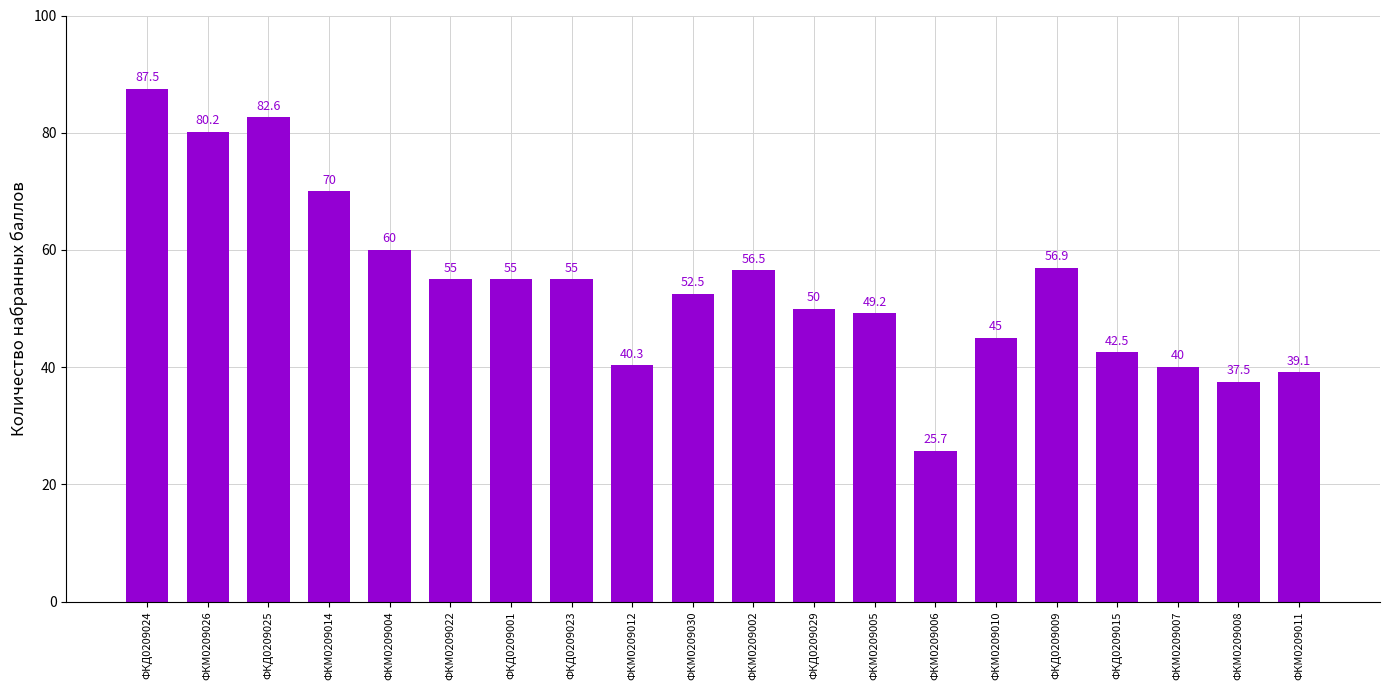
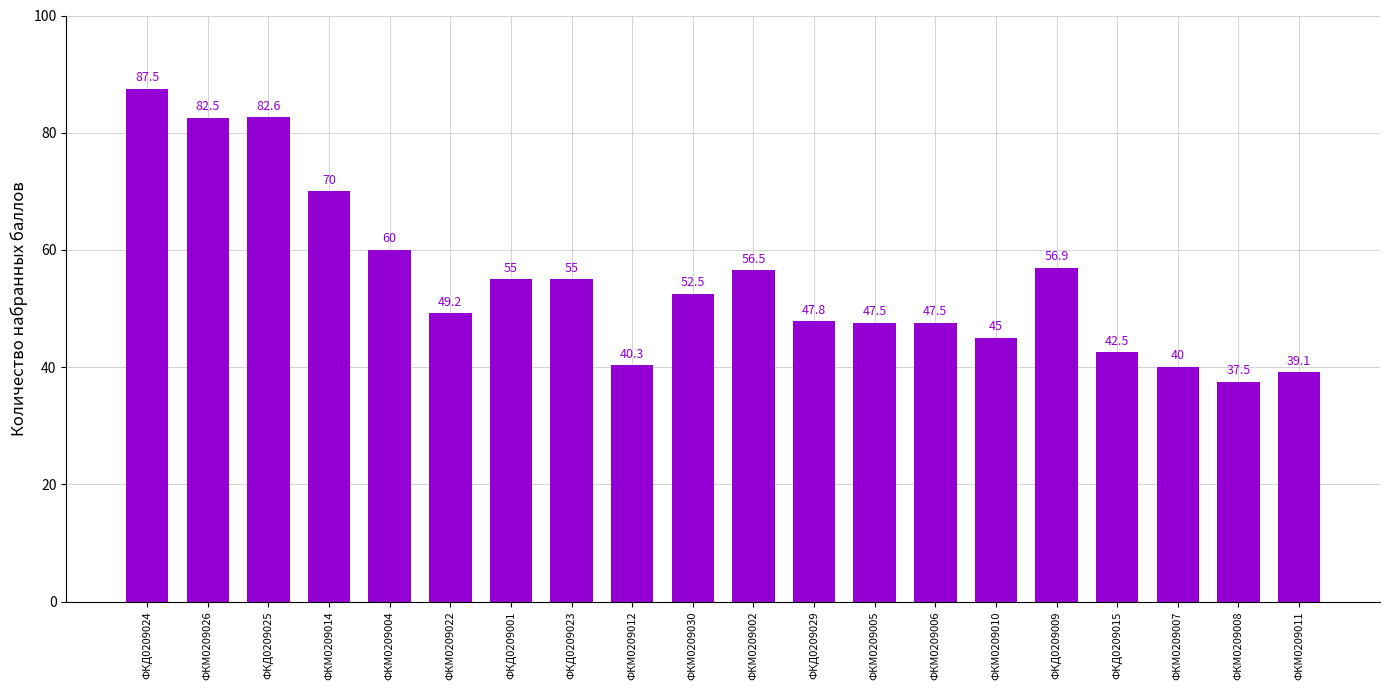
ФКМ0209026: 80.2 -> 82.5
ФКМ0209022: 55 -> 49.2
ФКД0209029: 50 -> 47.8
ФКМ0209005: 49.2 -> 47.5
ФКМ0209006: 25.7 -> 47.5
